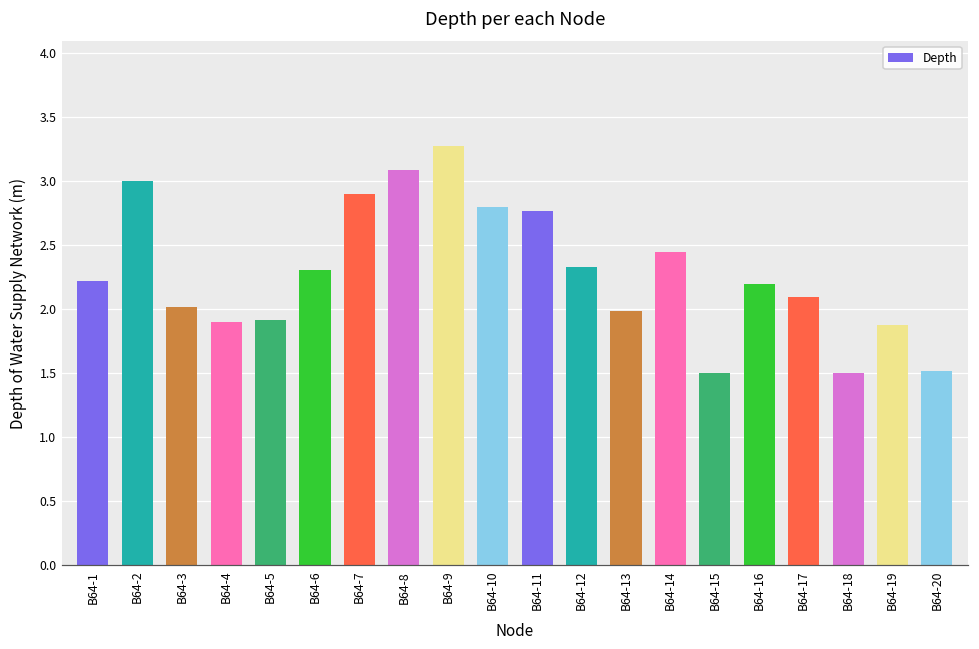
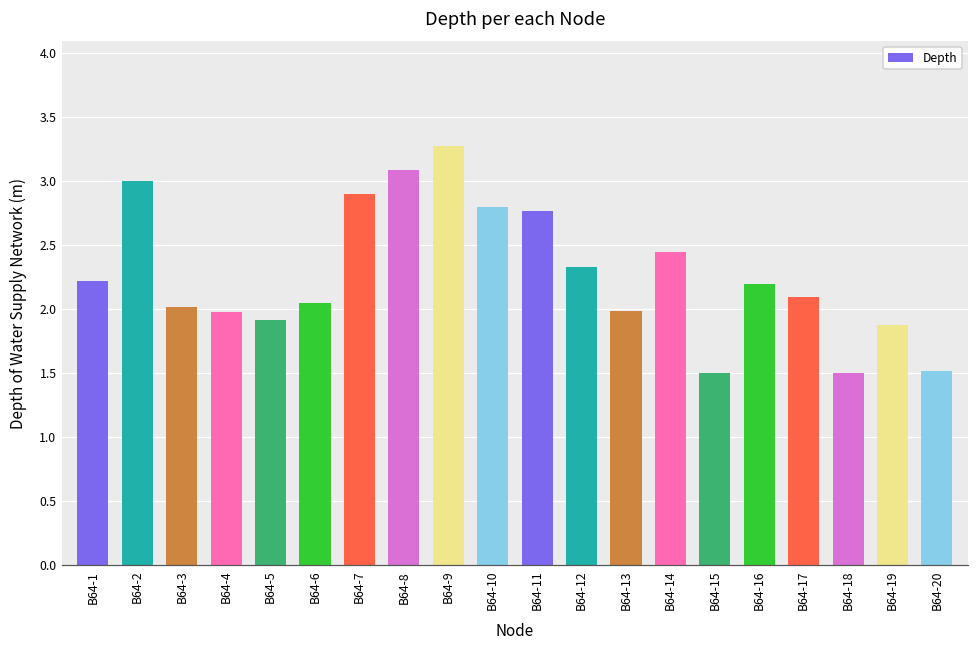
В64-4: 1.90 -> 1.98
В64-6: 2.31 -> 2.05
